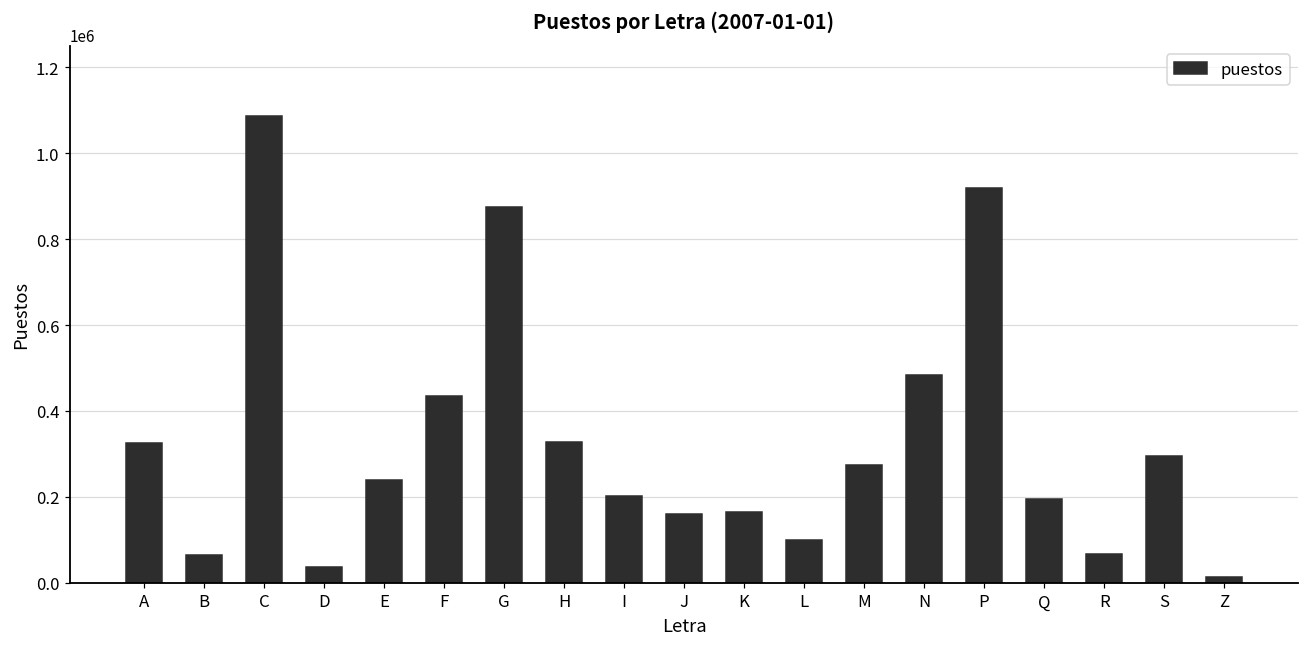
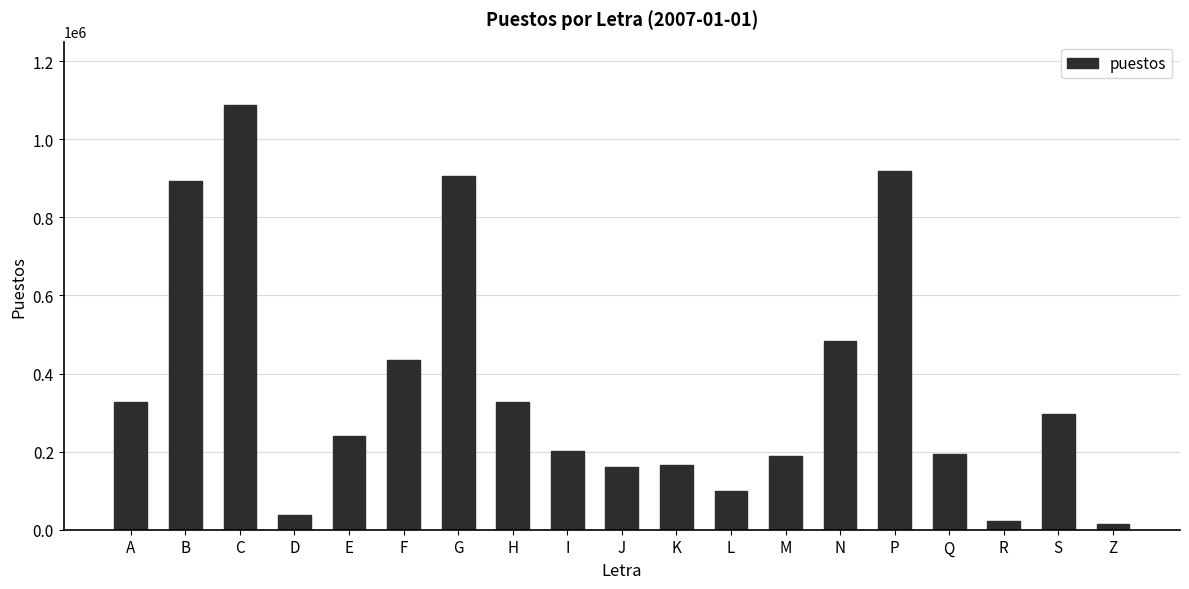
B: 60000 -> 890000
G: 880000 -> 910000
M: 270000 -> 190000
R: 70000 -> 20000
